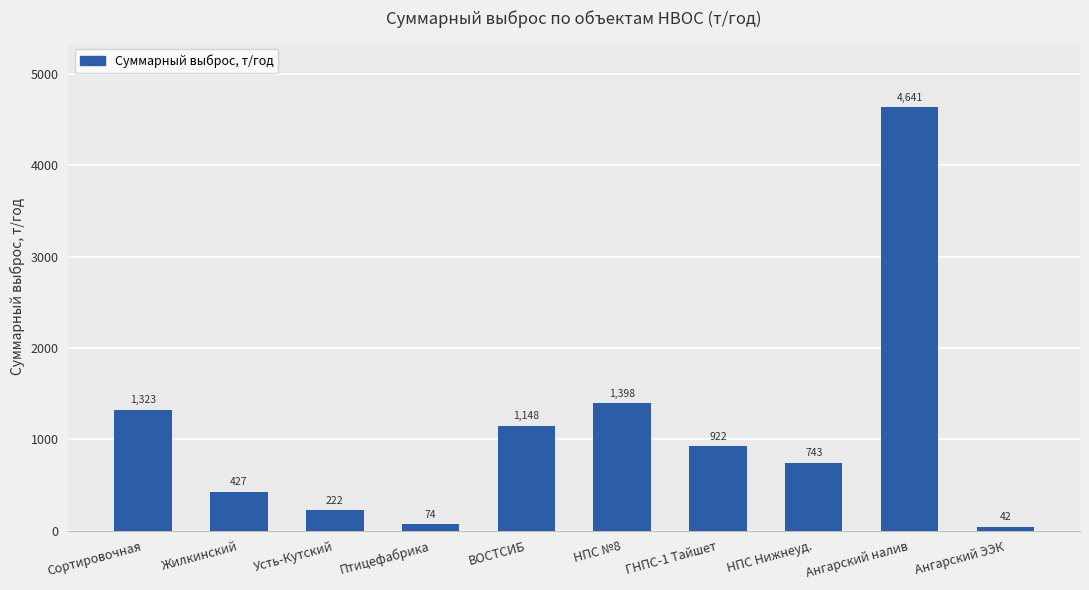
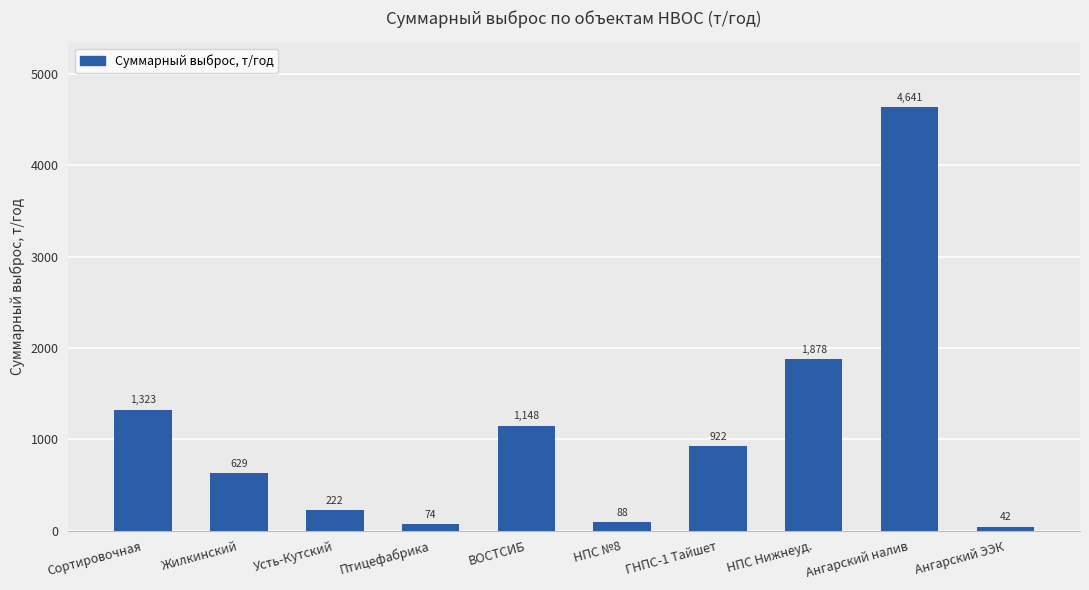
Жилкинский: 427 -> 629
НПС №8: 1,398 -> 88
НПС Нижнеуд.: 743 -> 1,878
